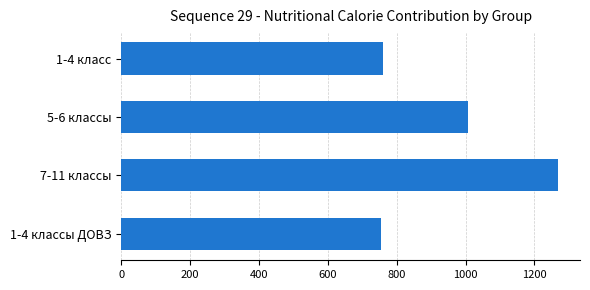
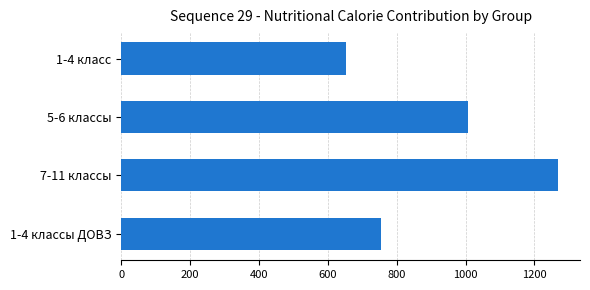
1-4 класс: 760 -> 650
